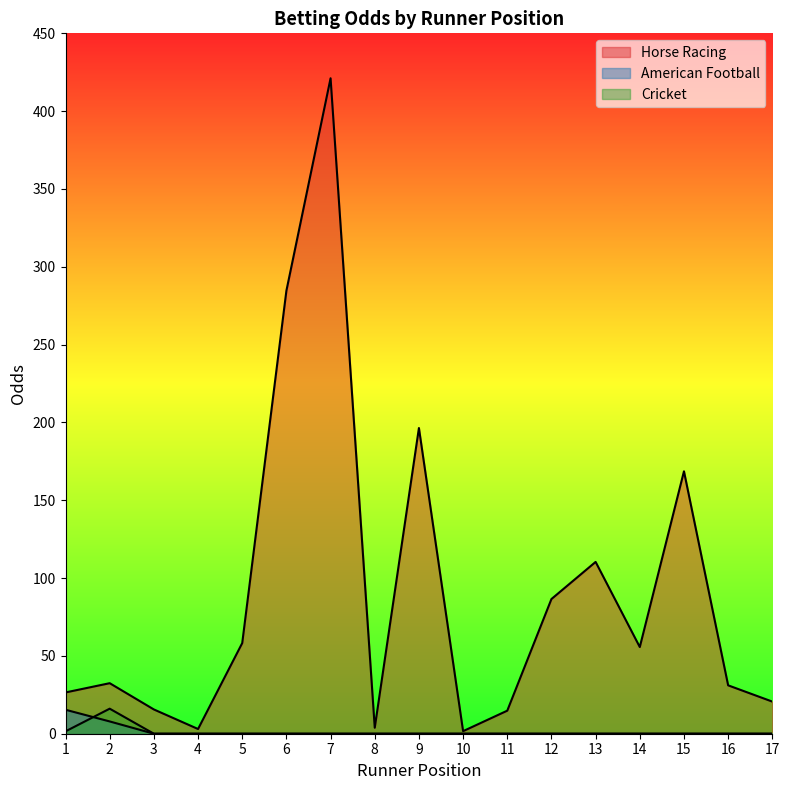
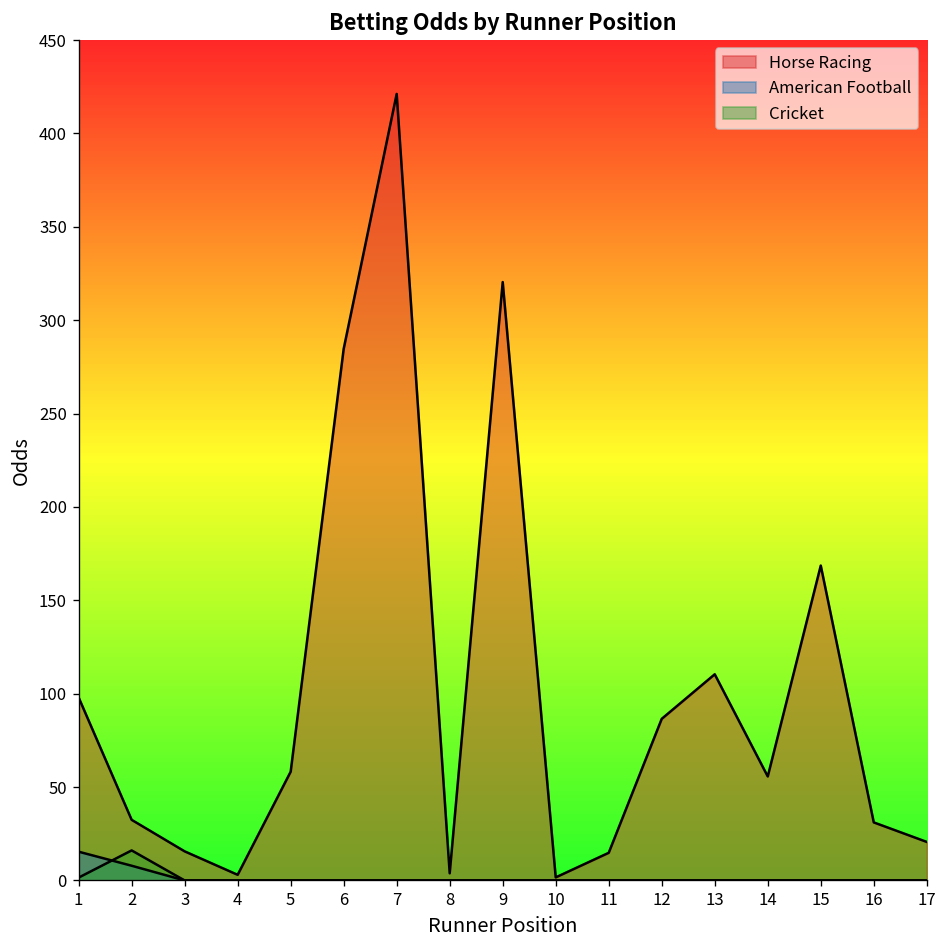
Horse Racing, 1: 27 -> 98
Horse Racing, 9: 196 -> 320
